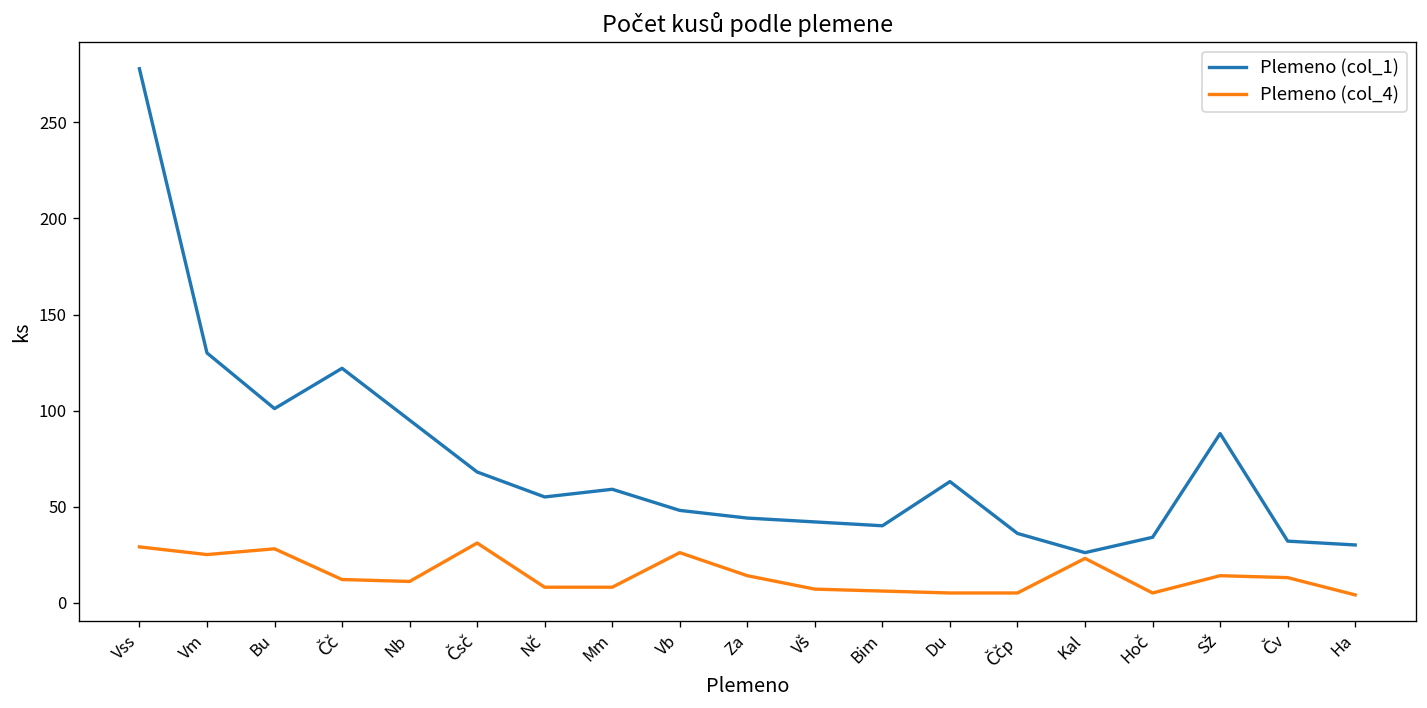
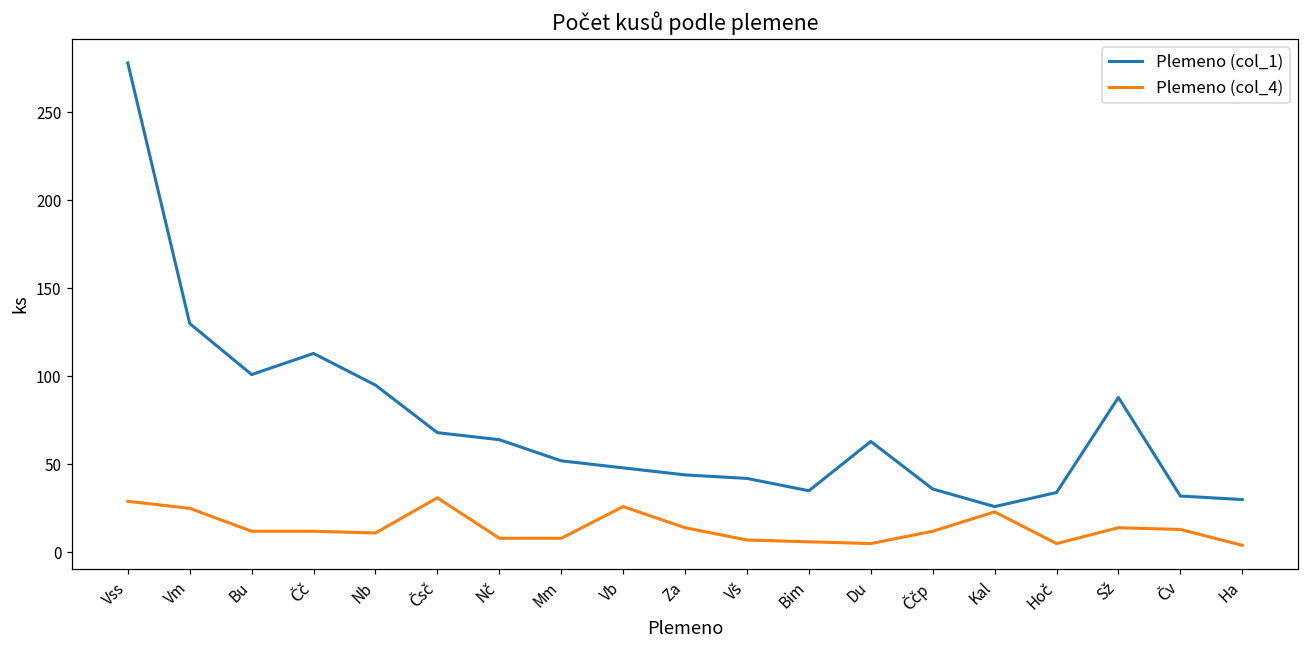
Plemeno (col_4), Bu: 28 -> 12
Plemeno (col_1), Čč: 122 -> 113
Plemeno (col_1), Nč: 55 -> 64
Plemeno (col_1), Mm: 59 -> 52
Plemeno (col_1), Bim: 40 -> 35
Plemeno (col_4), Ččp: 5 -> 12
